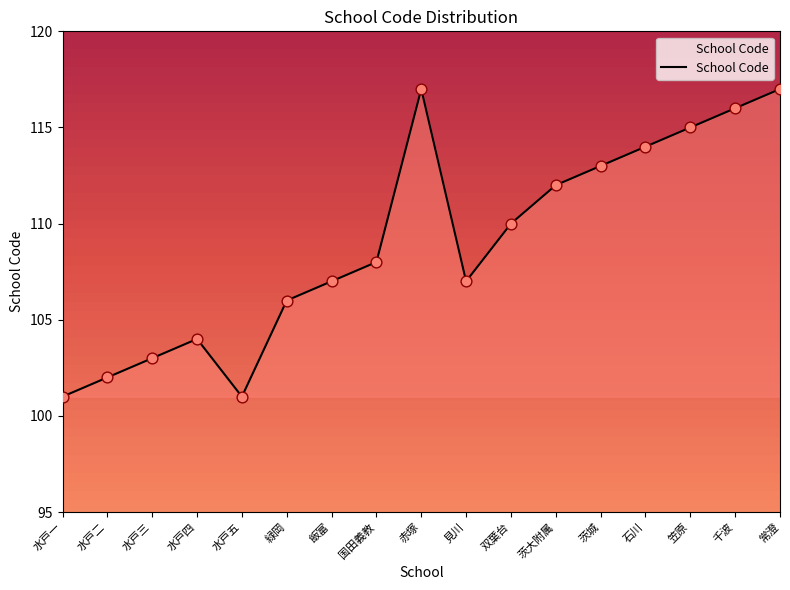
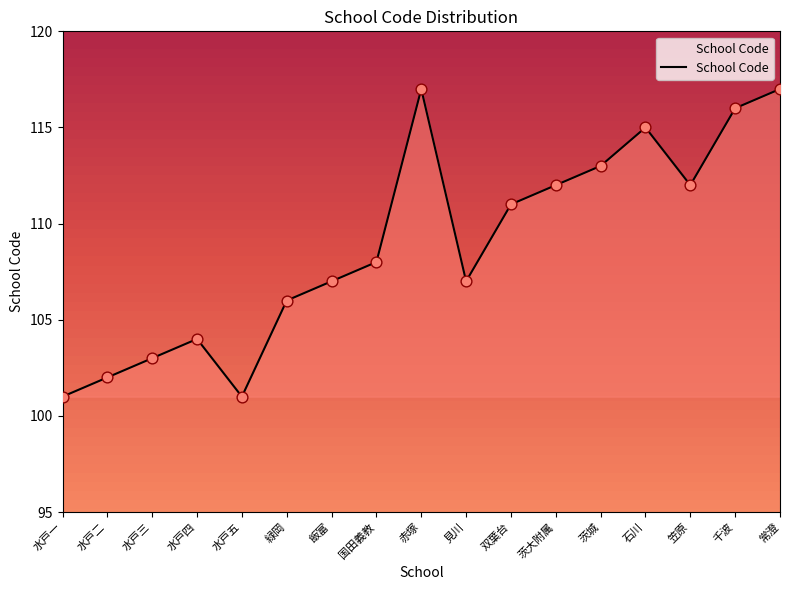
双葉台: 110 -> 111
石川: 114 -> 115
笠原: 115 -> 112
